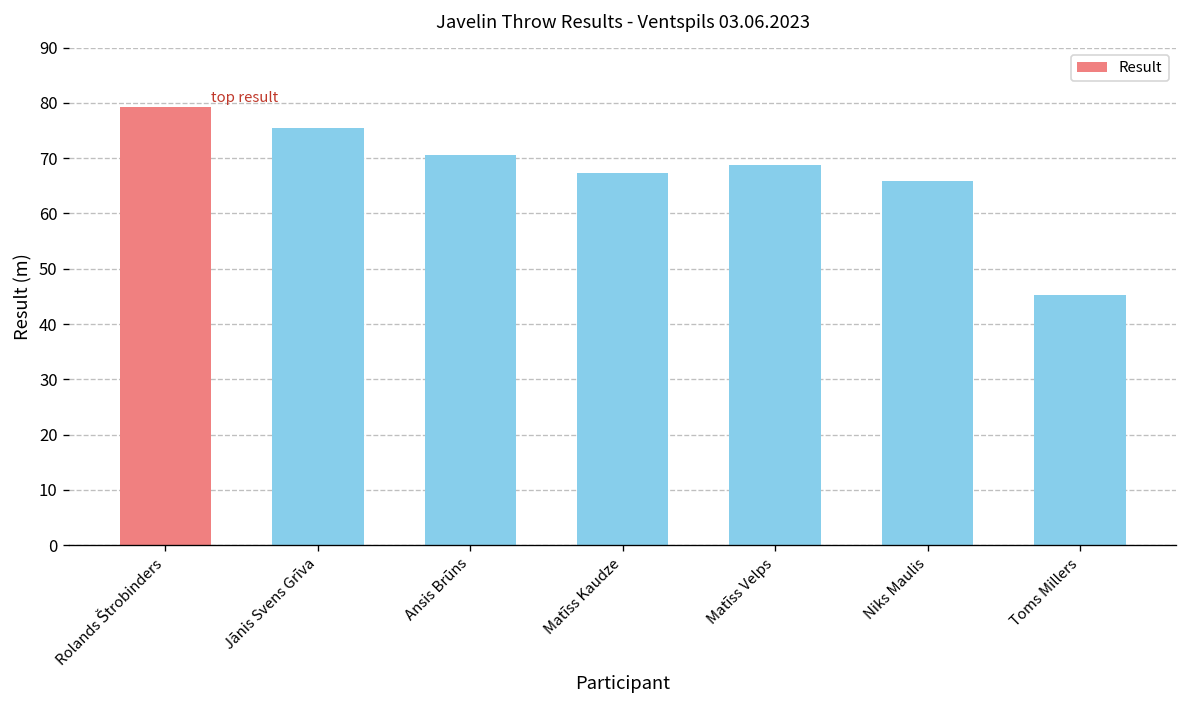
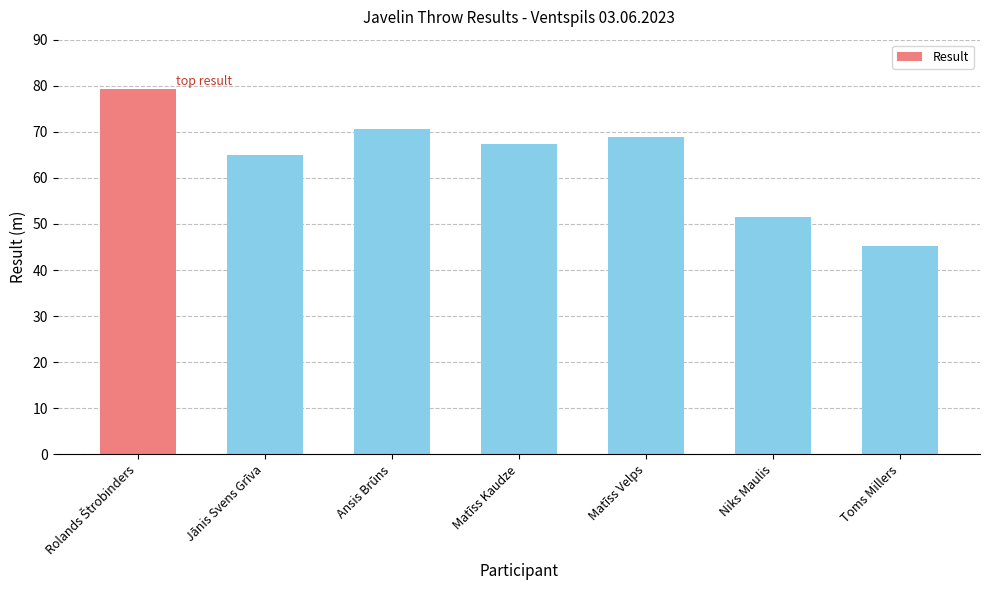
Jānis Svens Grīva: 75 -> 65
Niks Maulis: 66 -> 51
